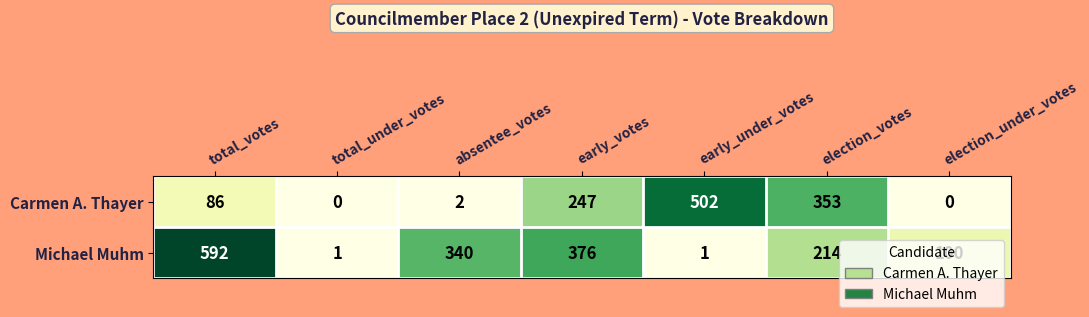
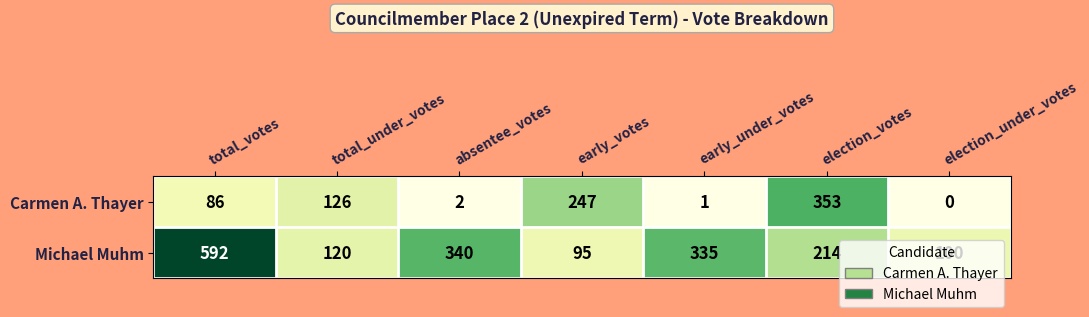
Carmen A. Thayer, total_under_votes: 0 -> 126
Carmen A. Thayer, early_under_votes: 502 -> 1
Michael Muhm, total_under_votes: 1 -> 120
Michael Muhm, early_votes: 376 -> 95
Michael Muhm, early_under_votes: 1 -> 335
